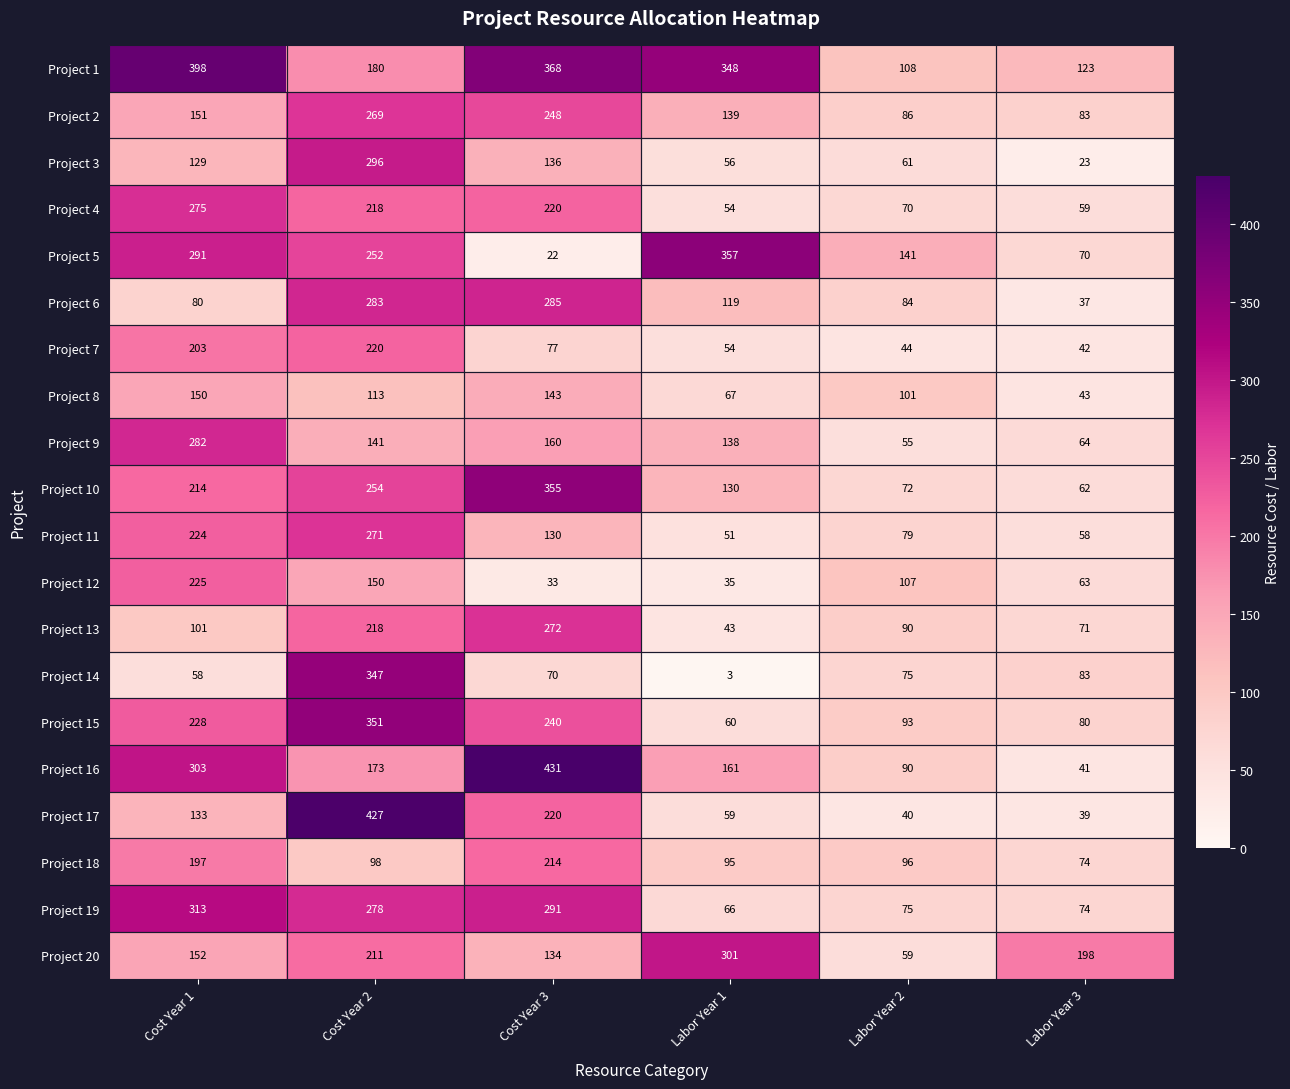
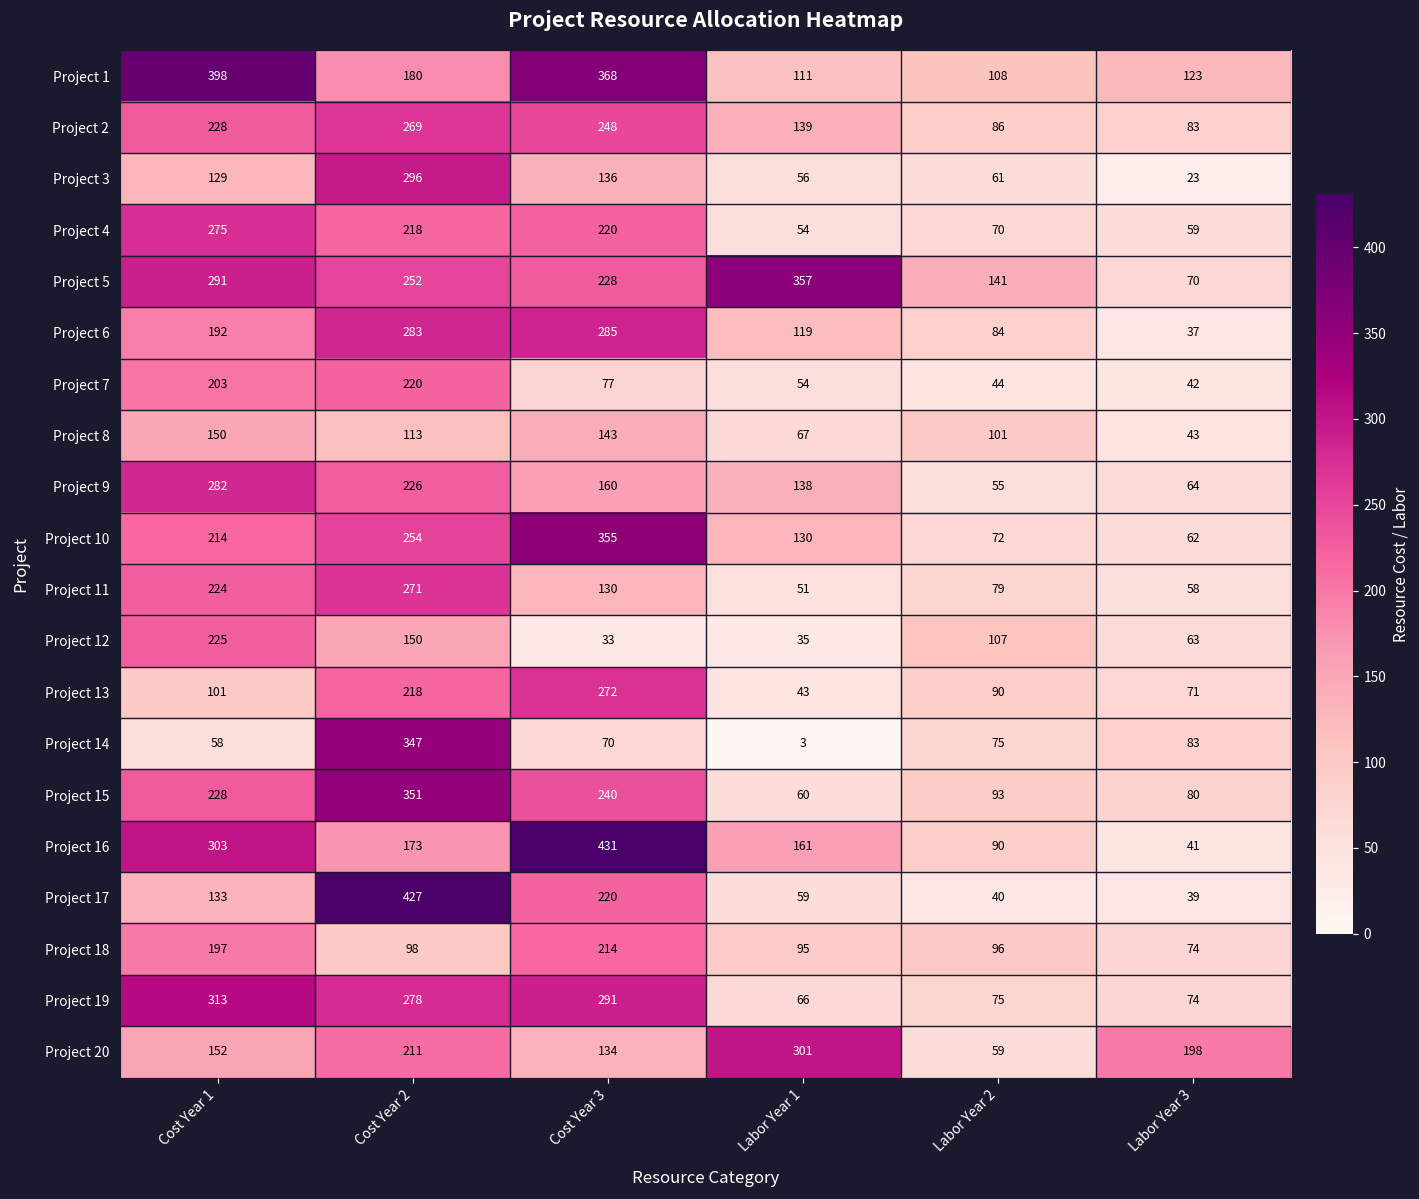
Project 1, Labor Year 1: 348 -> 111
Project 2, Cost Year 1: 151 -> 228
Project 5, Cost Year 3: 22 -> 228
Project 6, Cost Year 1: 80 -> 192
Project 9, Cost Year 2: 141 -> 226
